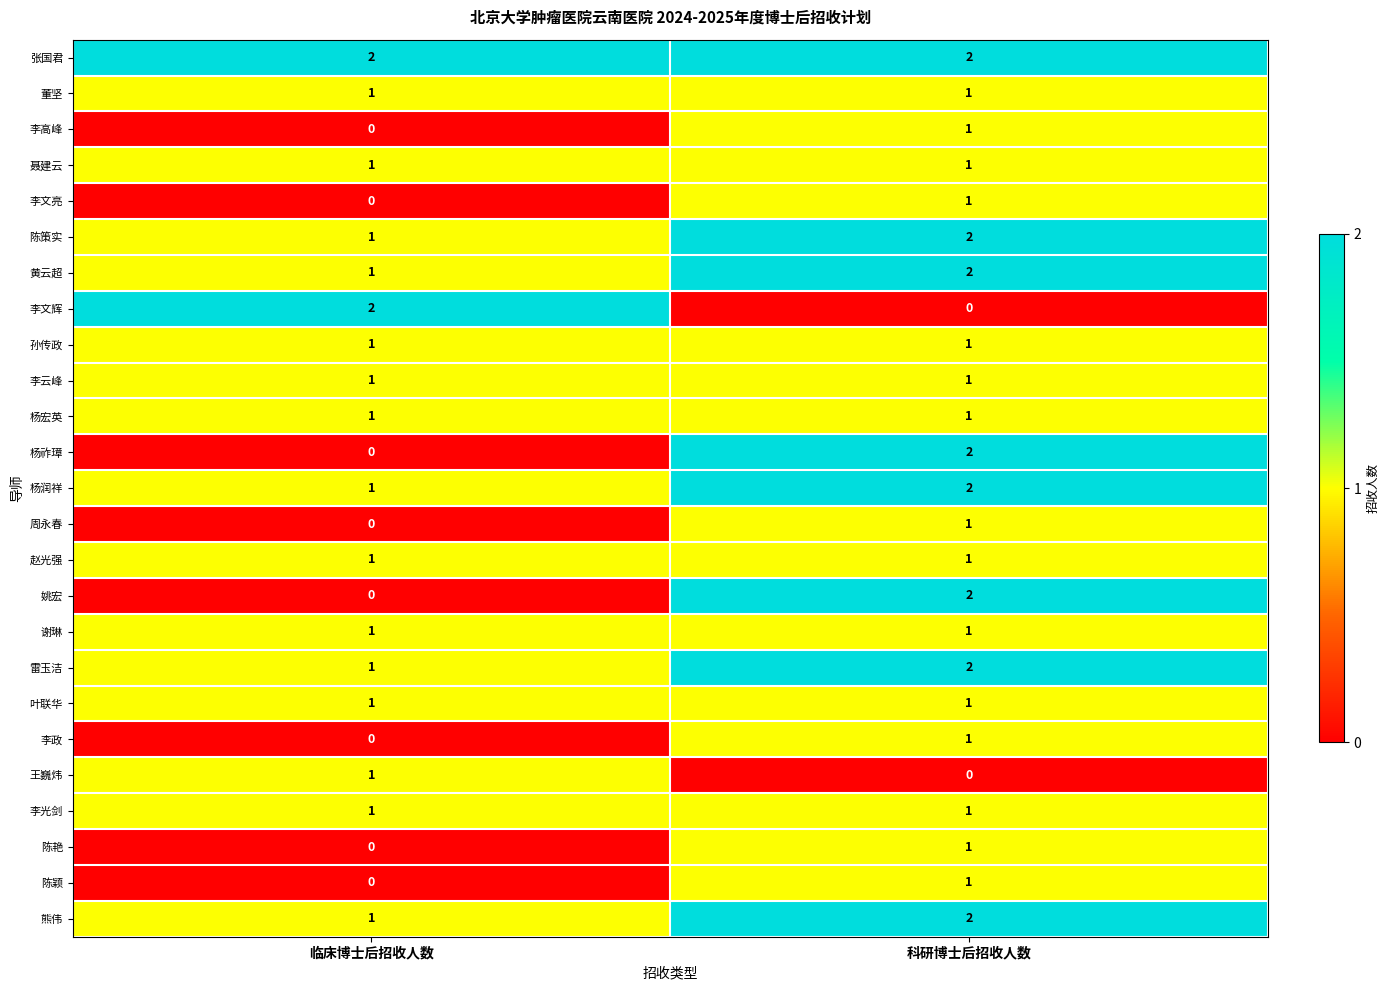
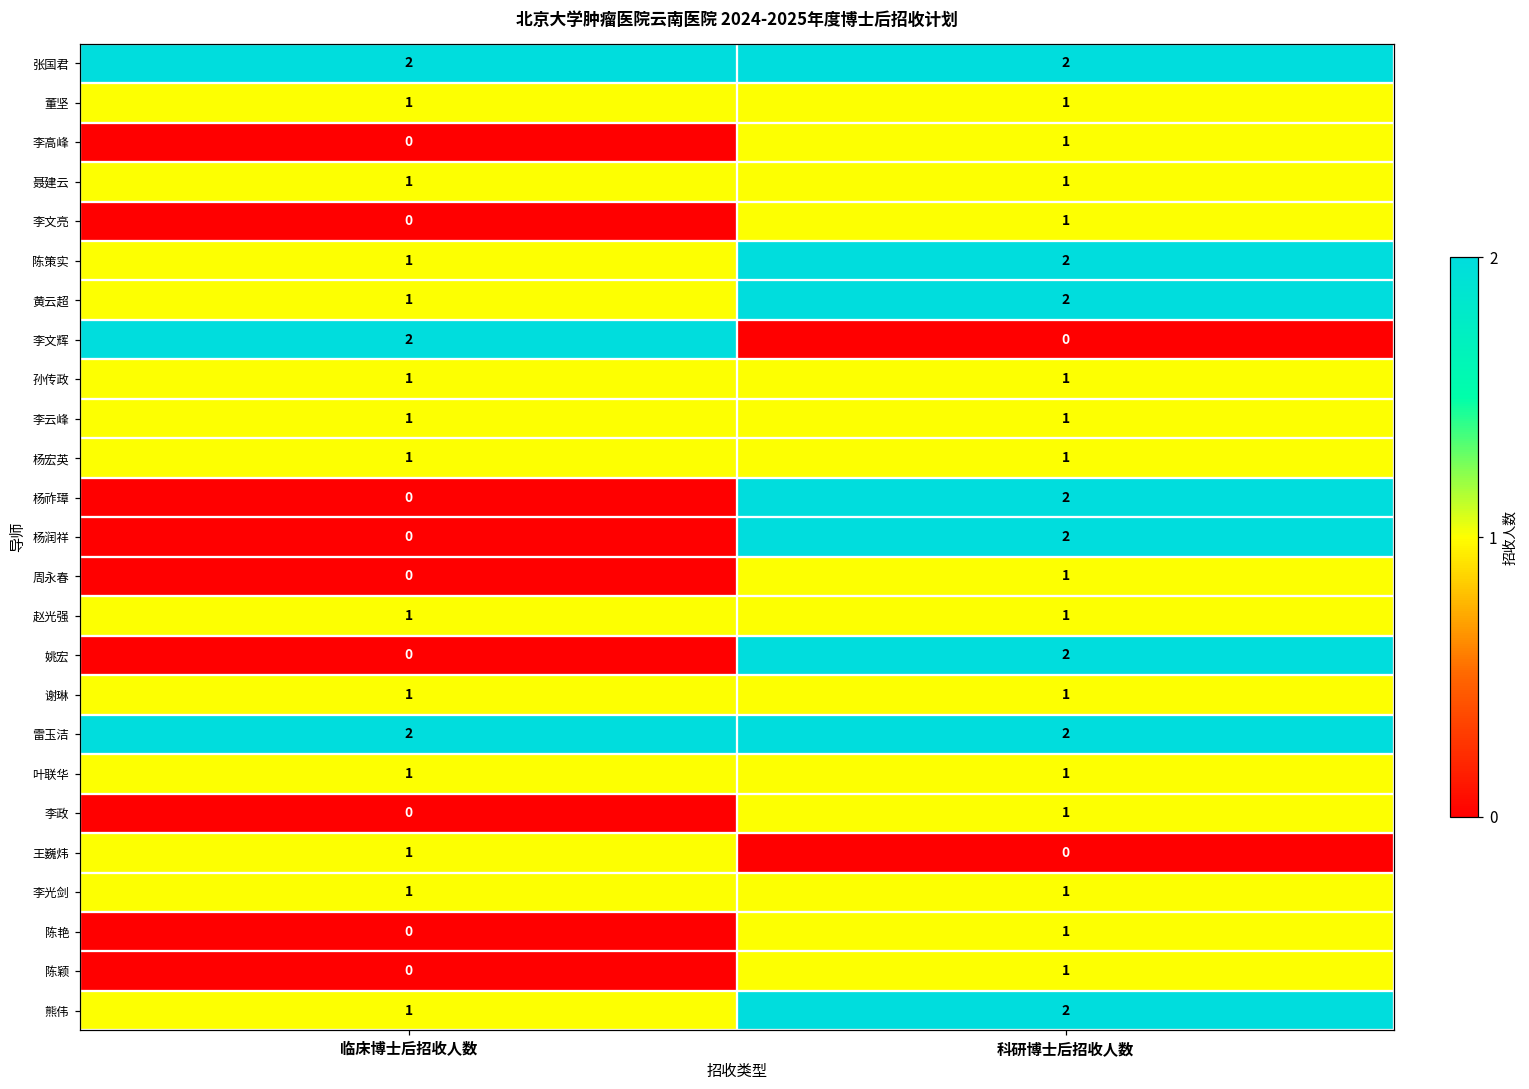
杨润祥, 临床博士后招收人数: 1 -> 0
雷玉洁, 临床博士后招收人数: 1 -> 2
